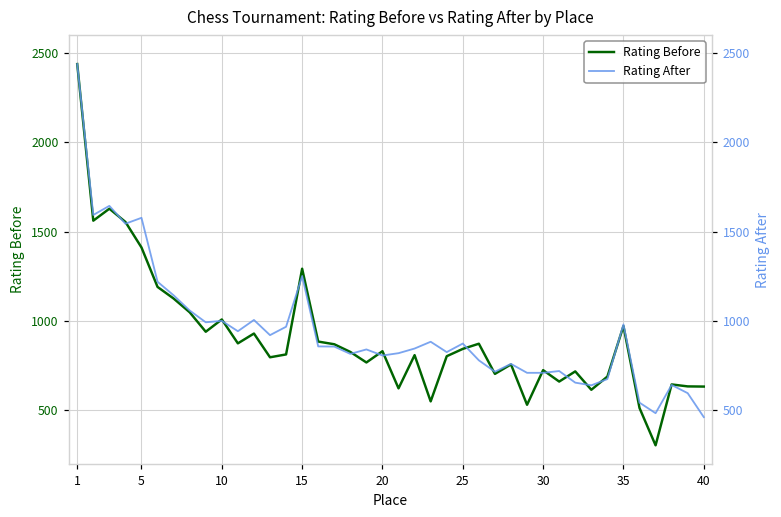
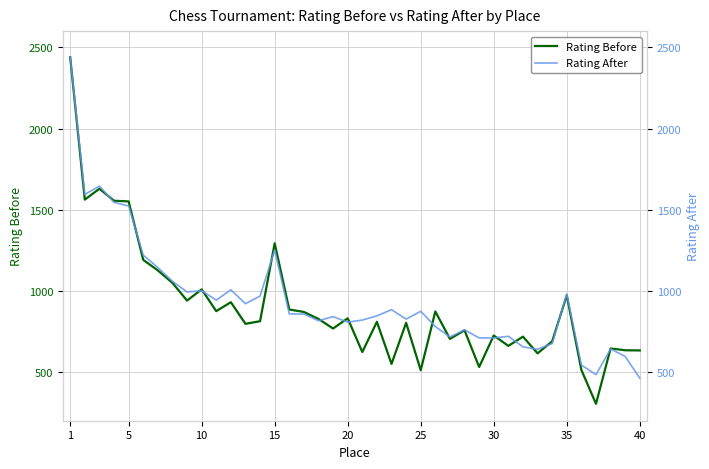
Rating Before, 5: 1410 -> 1550
Rating Before, 25: 840 -> 510
Rating After, 5: 1580 -> 1520
